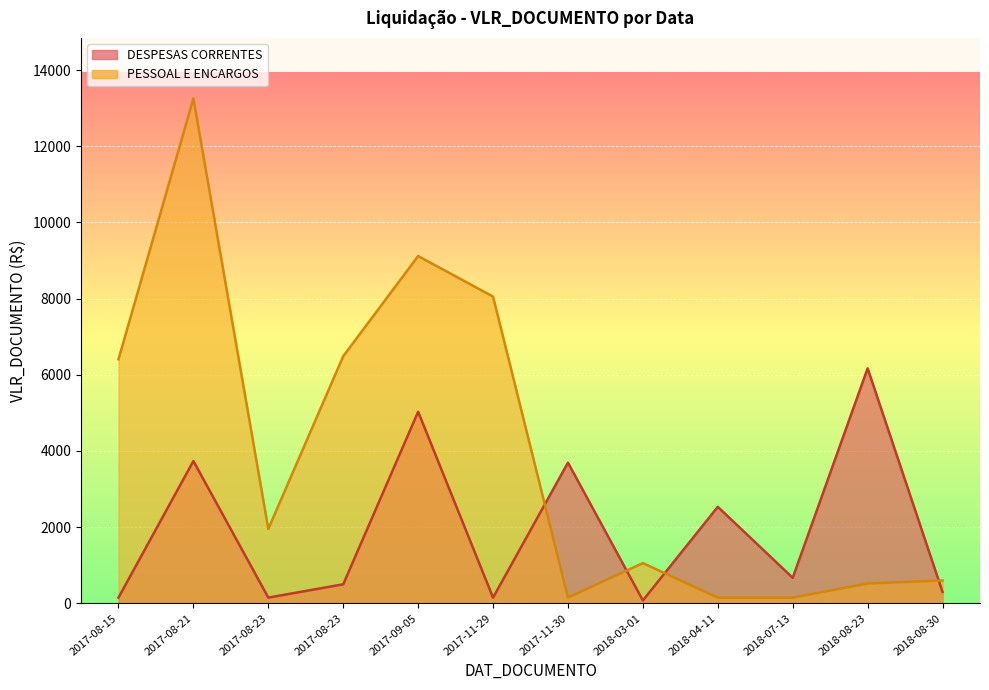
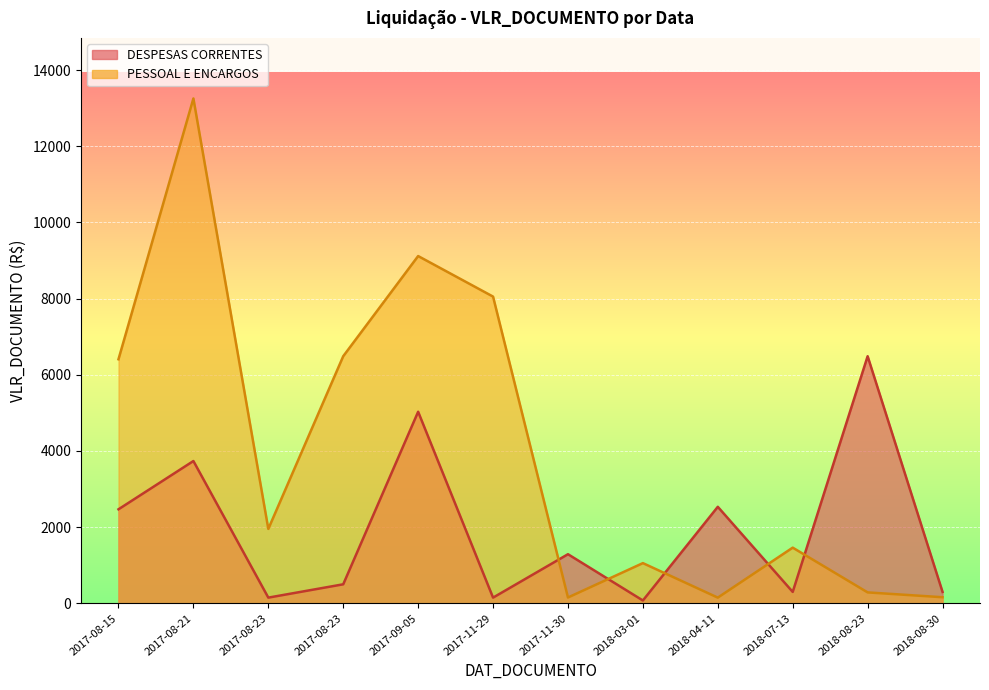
DESPESAS CORRENTES, 2017-08-15: 200 -> 2500
DESPESAS CORRENTES, 2017-11-30: 3700 -> 1300
DESPESAS CORRENTES, 2018-07-13: 700 -> 300
PESSOAL E ENCARGOS, 2018-07-13: 200 -> 1500
DESPESAS CORRENTES, 2018-08-23: 6200 -> 6500
PESSOAL E ENCARGOS, 2018-08-23: 500 -> 300
PESSOAL E ENCARGOS, 2018-08-30: 600 -> 200
